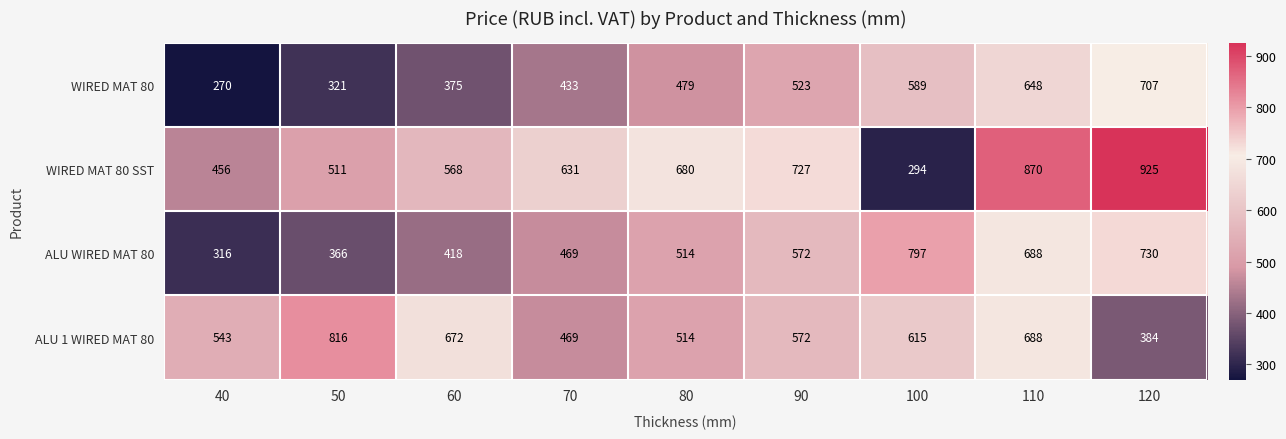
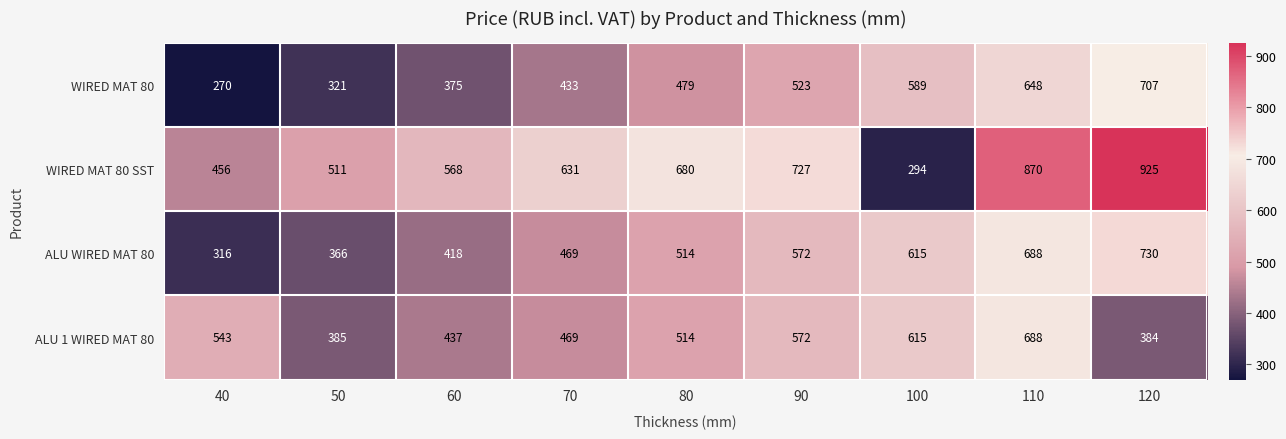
ALU WIRED MAT 80, 100: 797 -> 615
ALU 1 WIRED MAT 80, 50: 816 -> 385
ALU 1 WIRED MAT 80, 60: 672 -> 437
